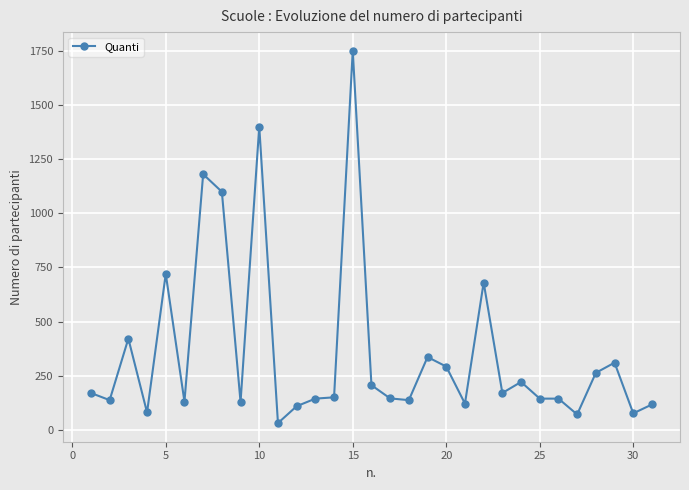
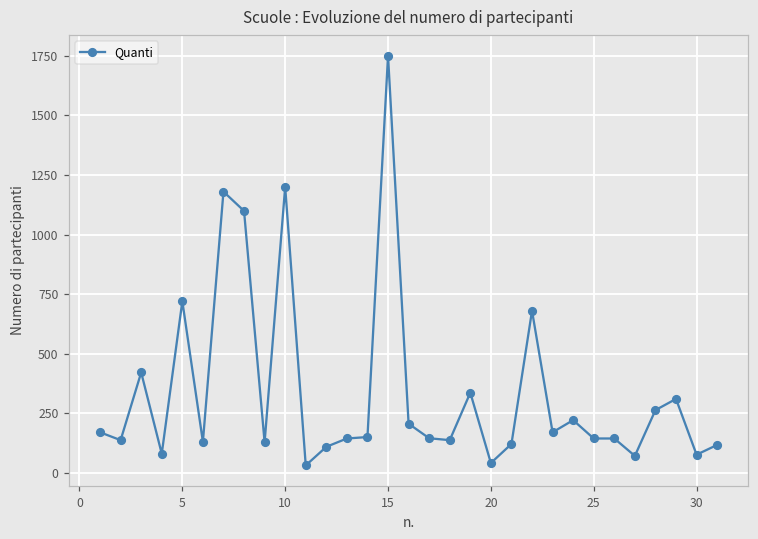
10: 1400 -> 1200
20: 290 -> 40
